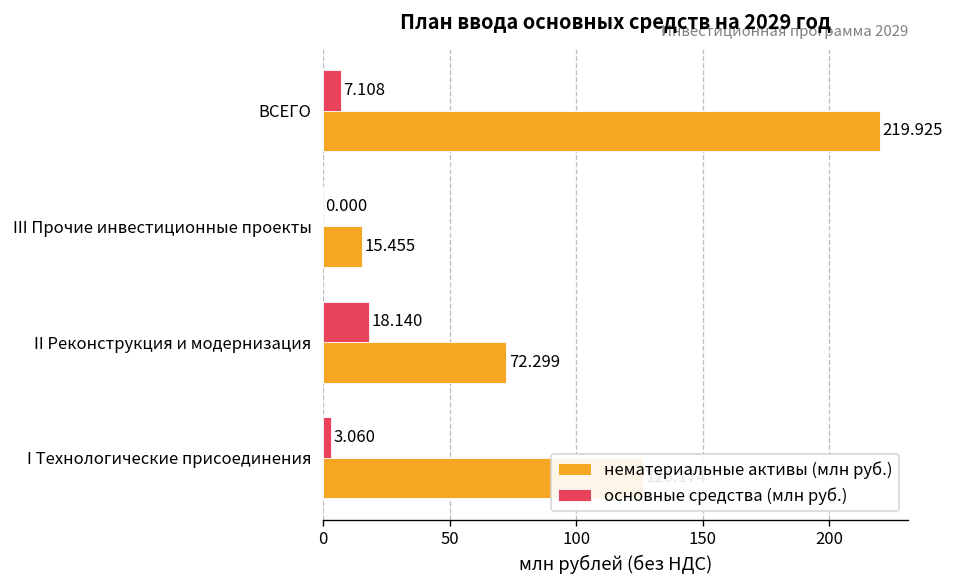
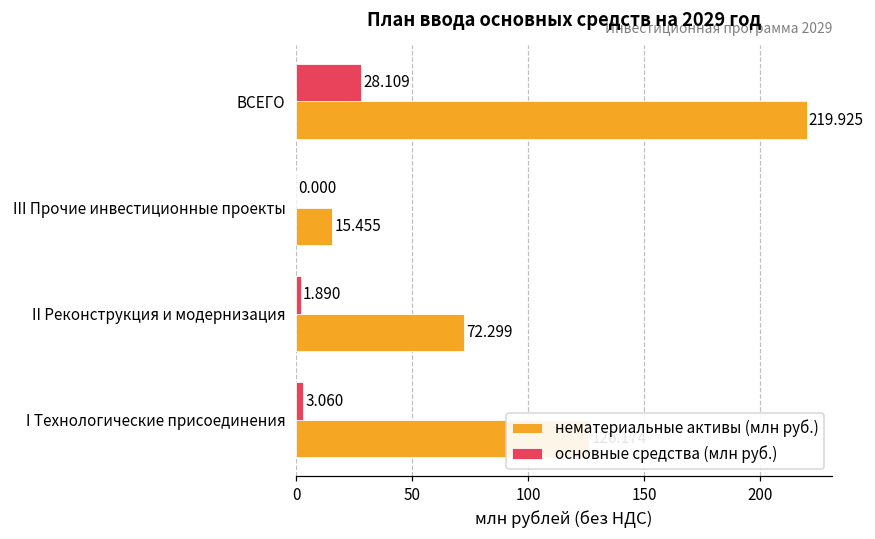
основные средства (млн руб.), ВСЕГО: 7.108 -> 28.109
основные средства (млн руб.), II Реконструкция и модернизация: 18.140 -> 1.890
